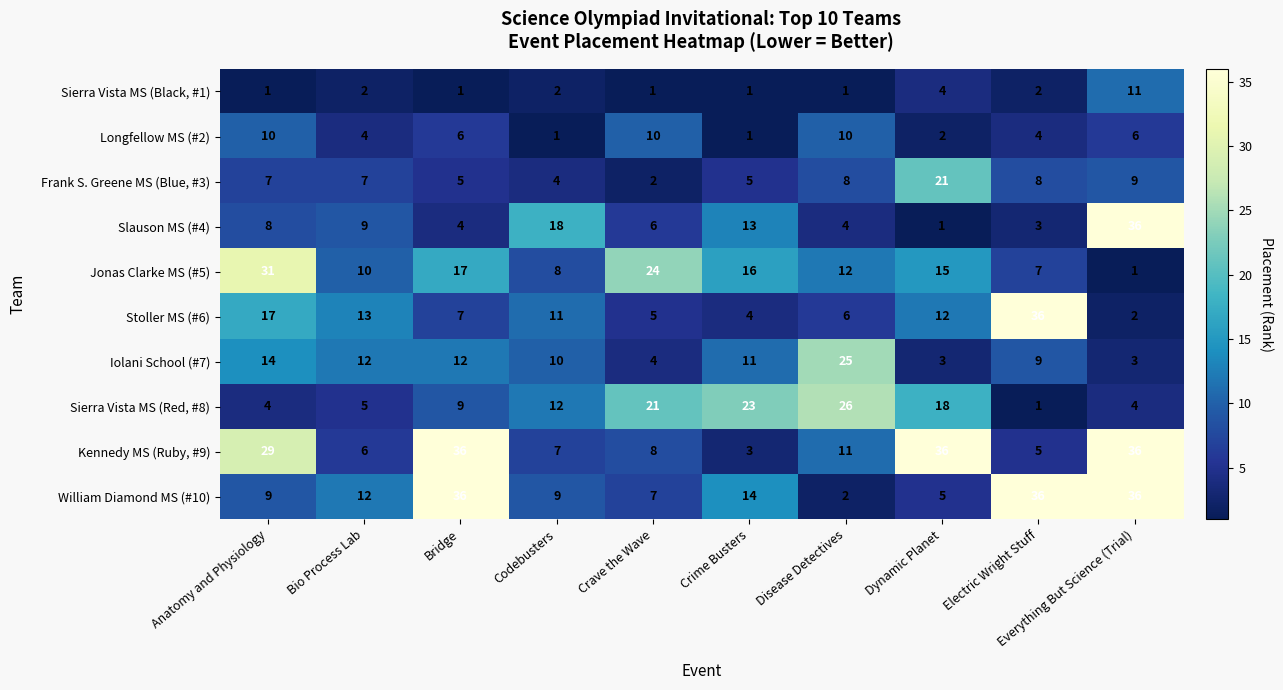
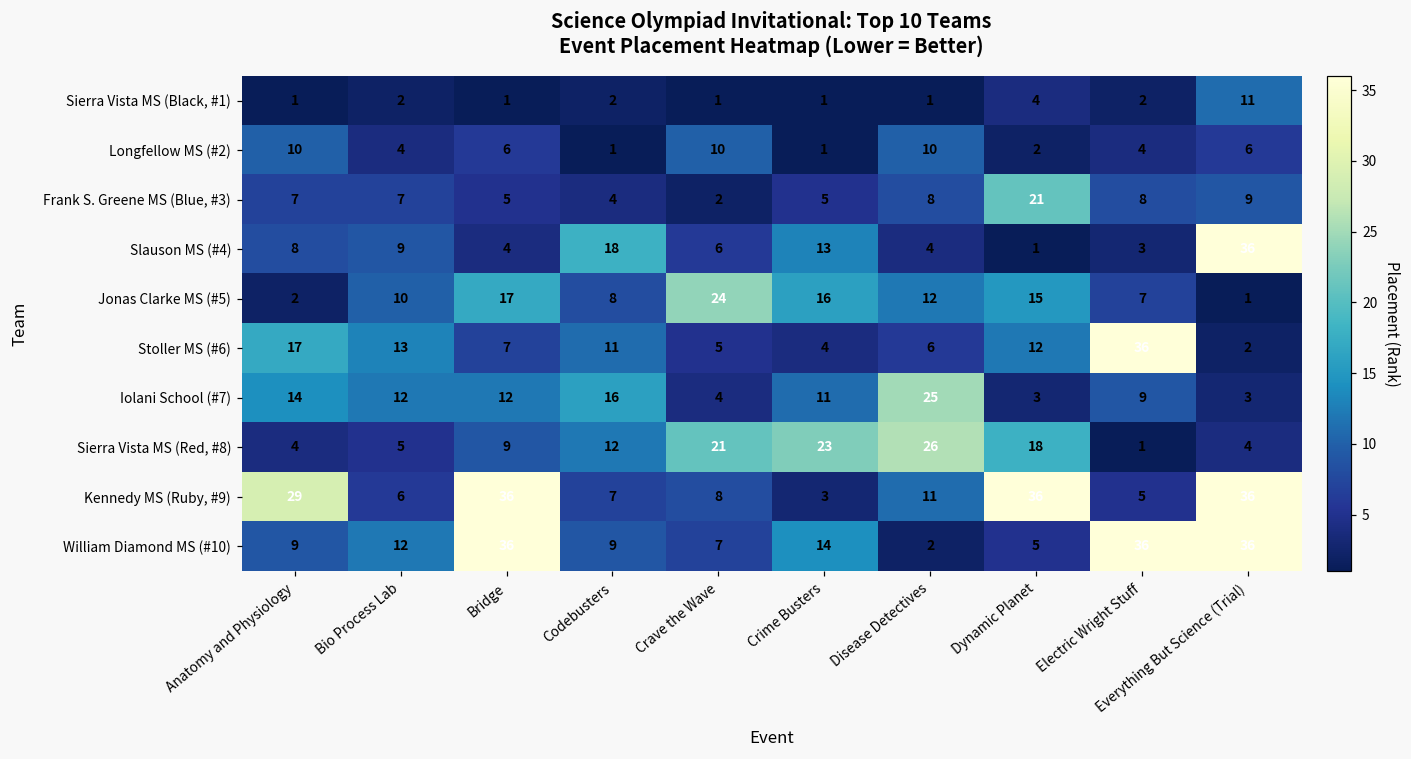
Jonas Clarke MS (#5), Anatomy and Physiology: 31 -> 2
Iolani School (#7), Codebusters: 10 -> 16
